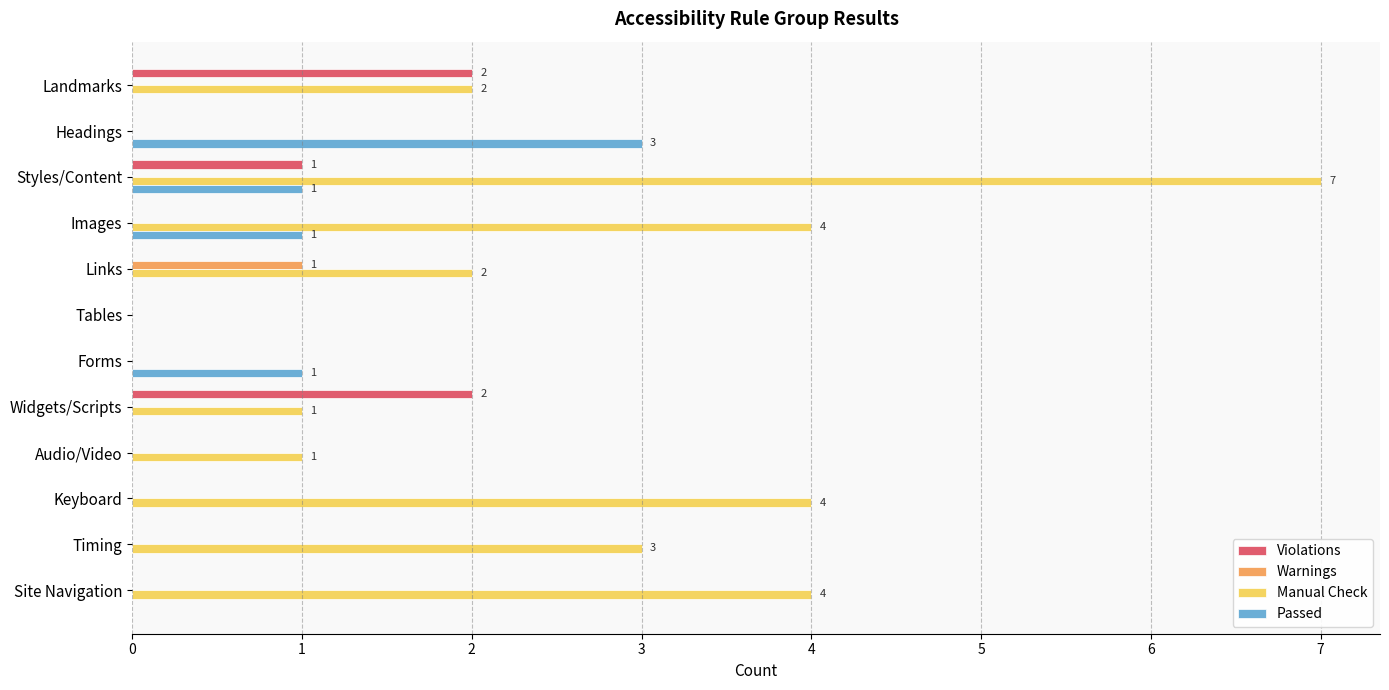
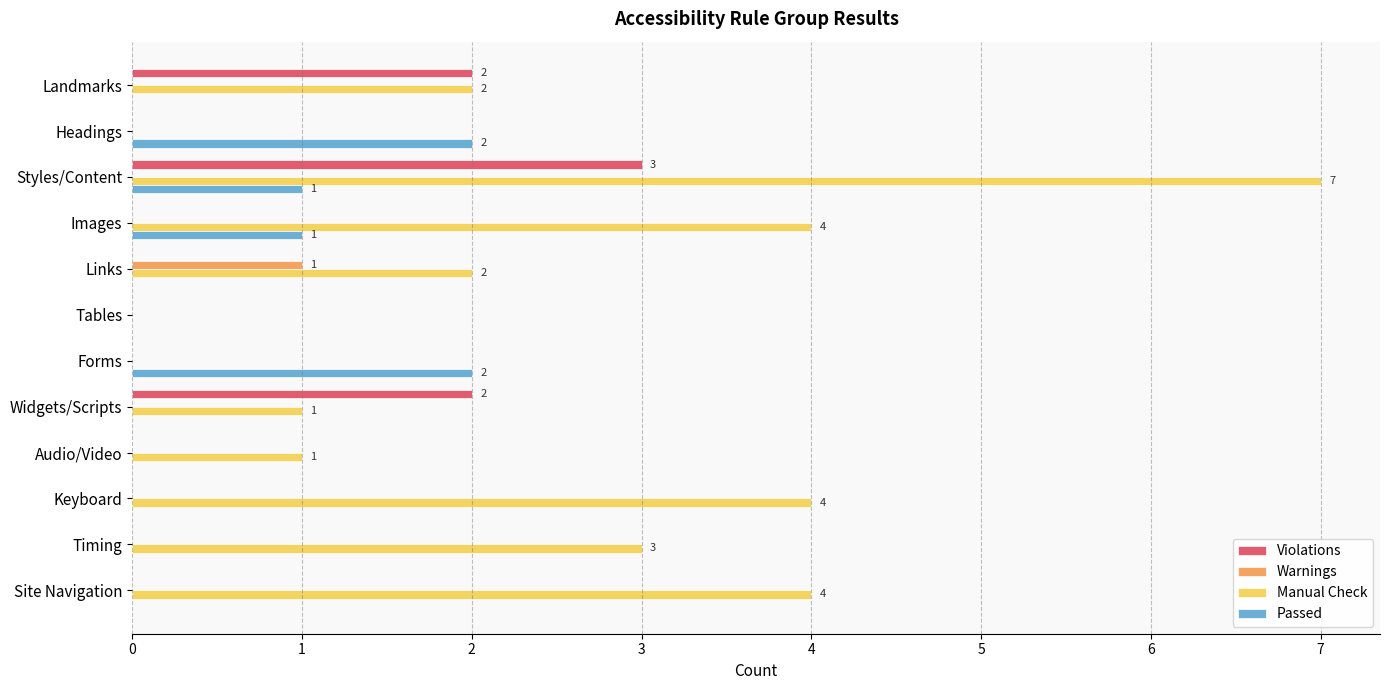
Passed, Headings: 3 -> 2
Violations, Styles/Content: 1 -> 3
Passed, Forms: 1 -> 2
